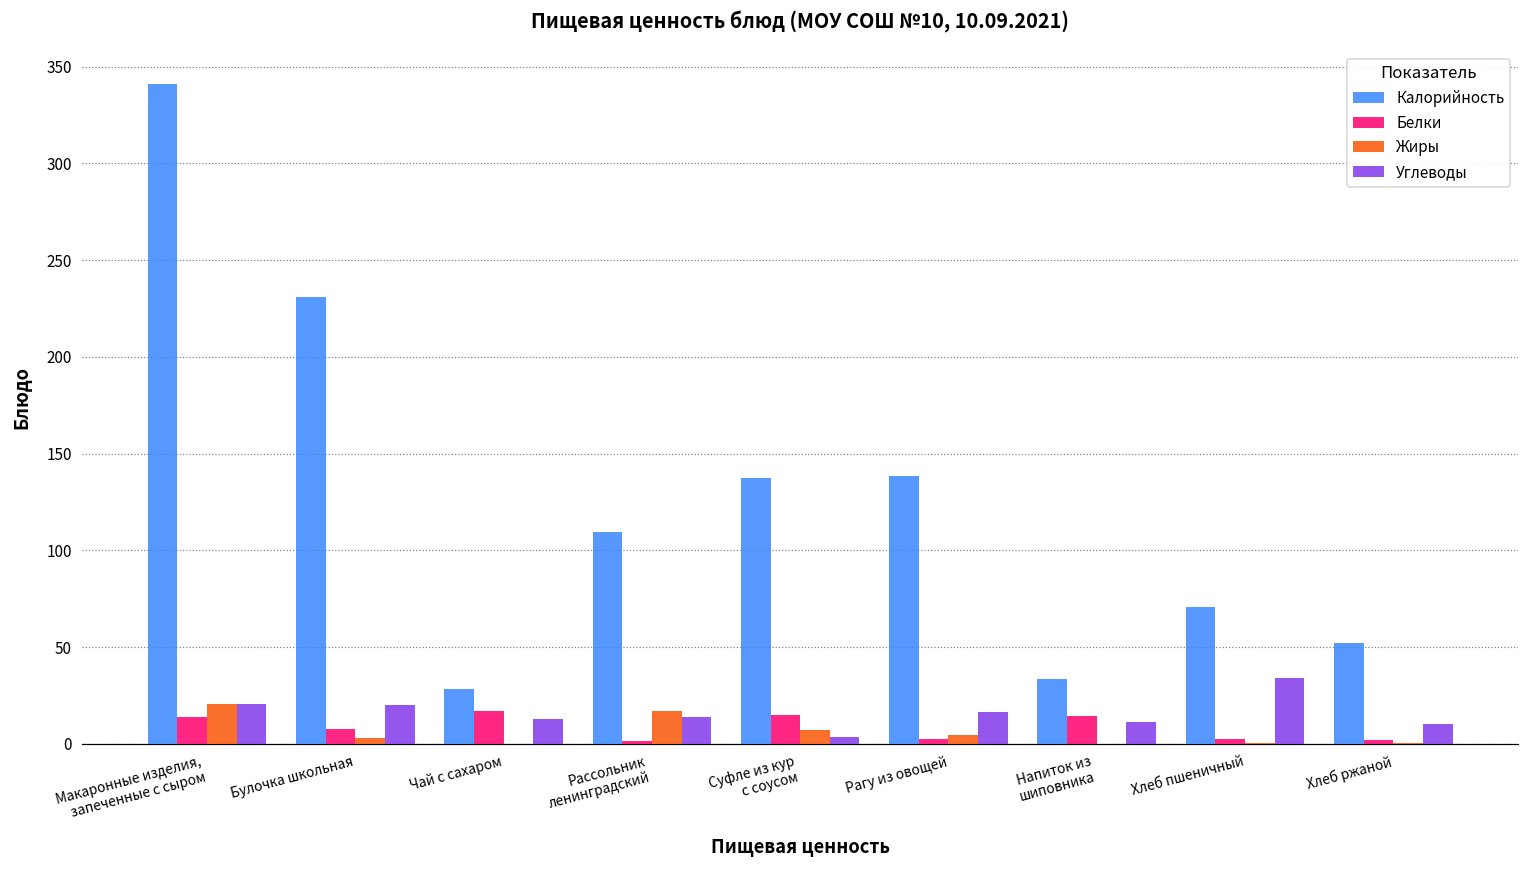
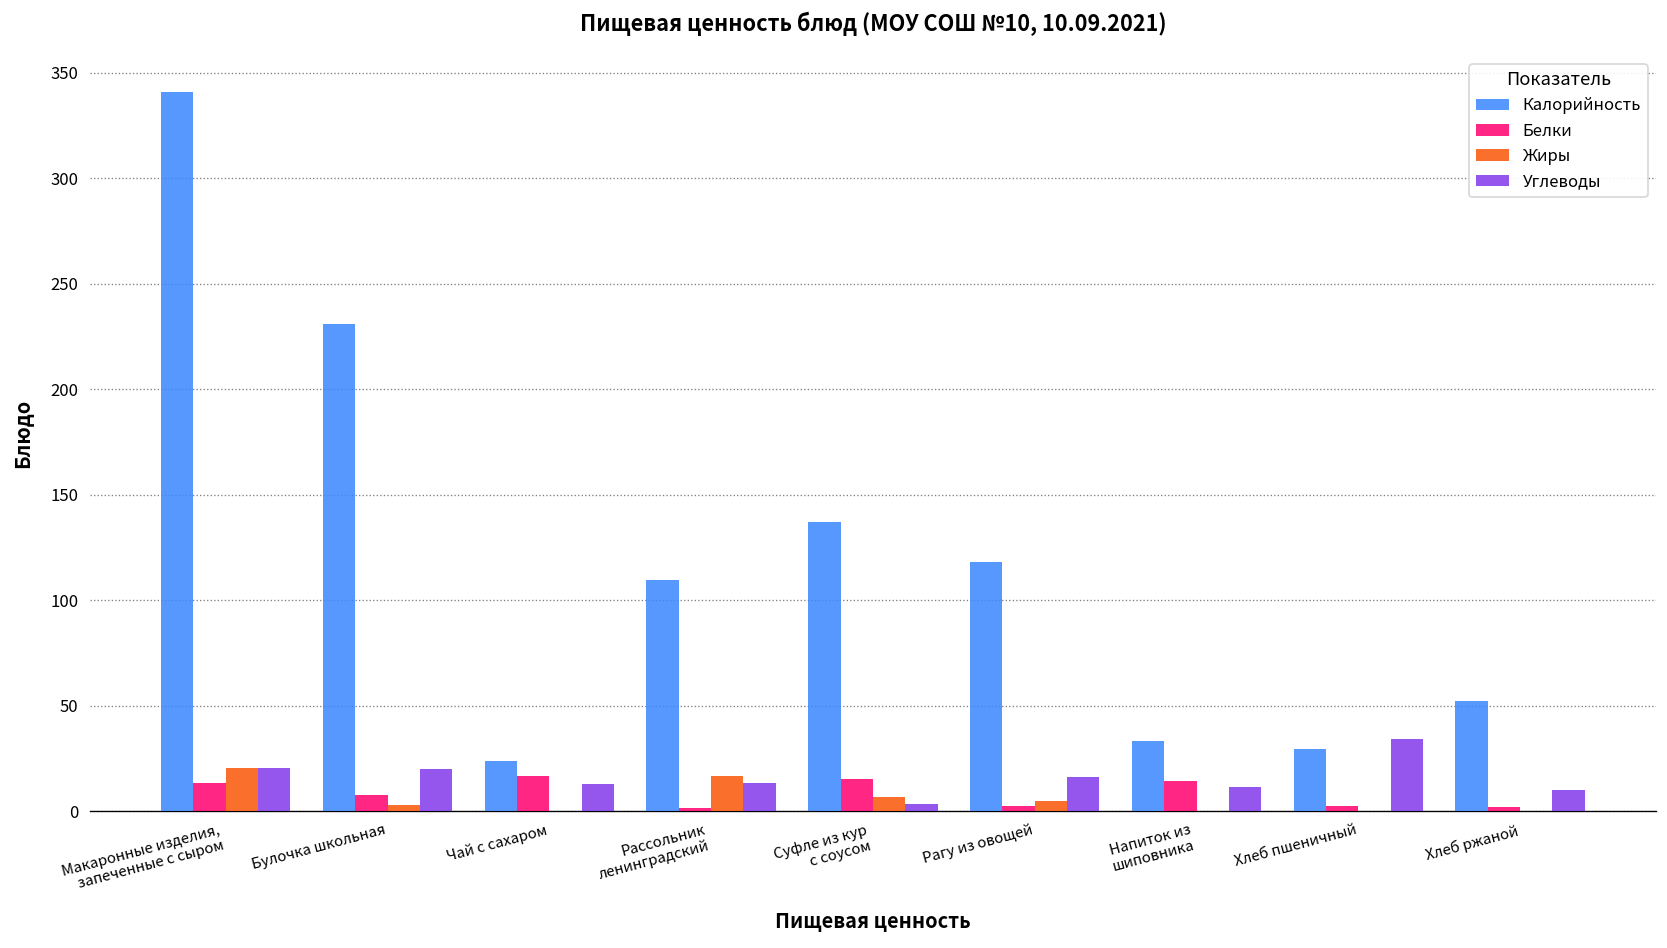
Калорийность, Чай с сахаром: 28 -> 24
Калорийность, Рагу из овощей: 138 -> 118
Калорийность, Хлеб пшеничный: 71 -> 30
